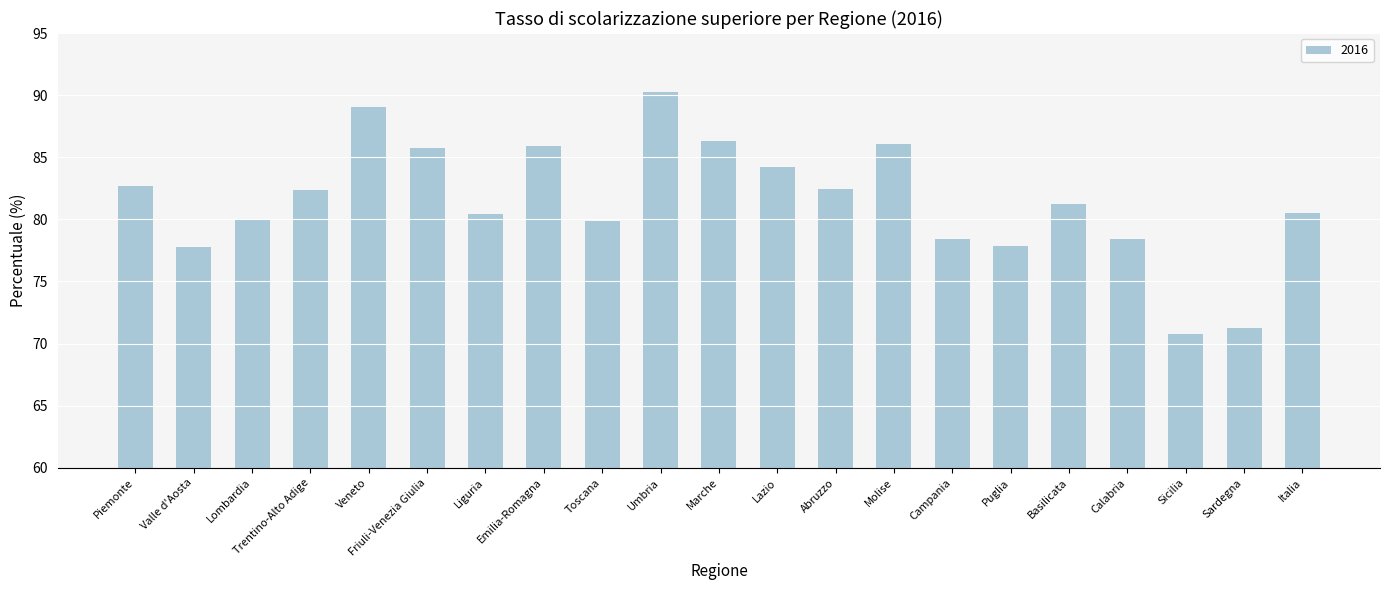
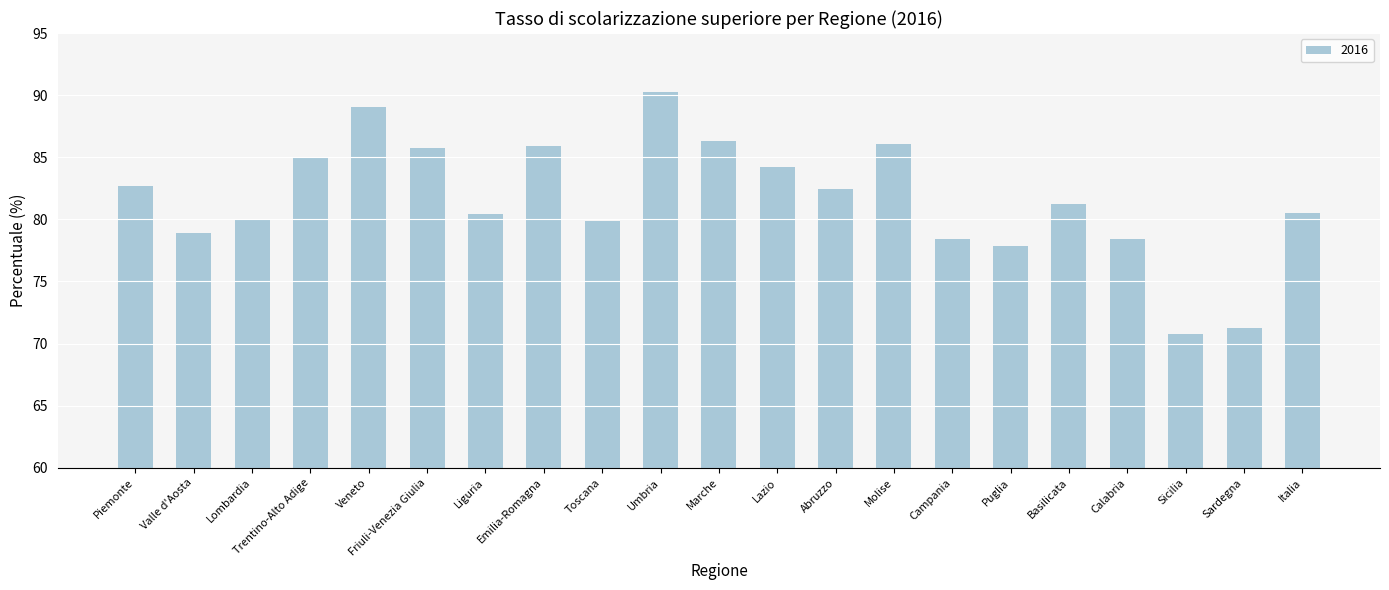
Valle d'Aosta: 77.8 -> 78.9
Trentino-Alto Adige: 82.4 -> 85.0
